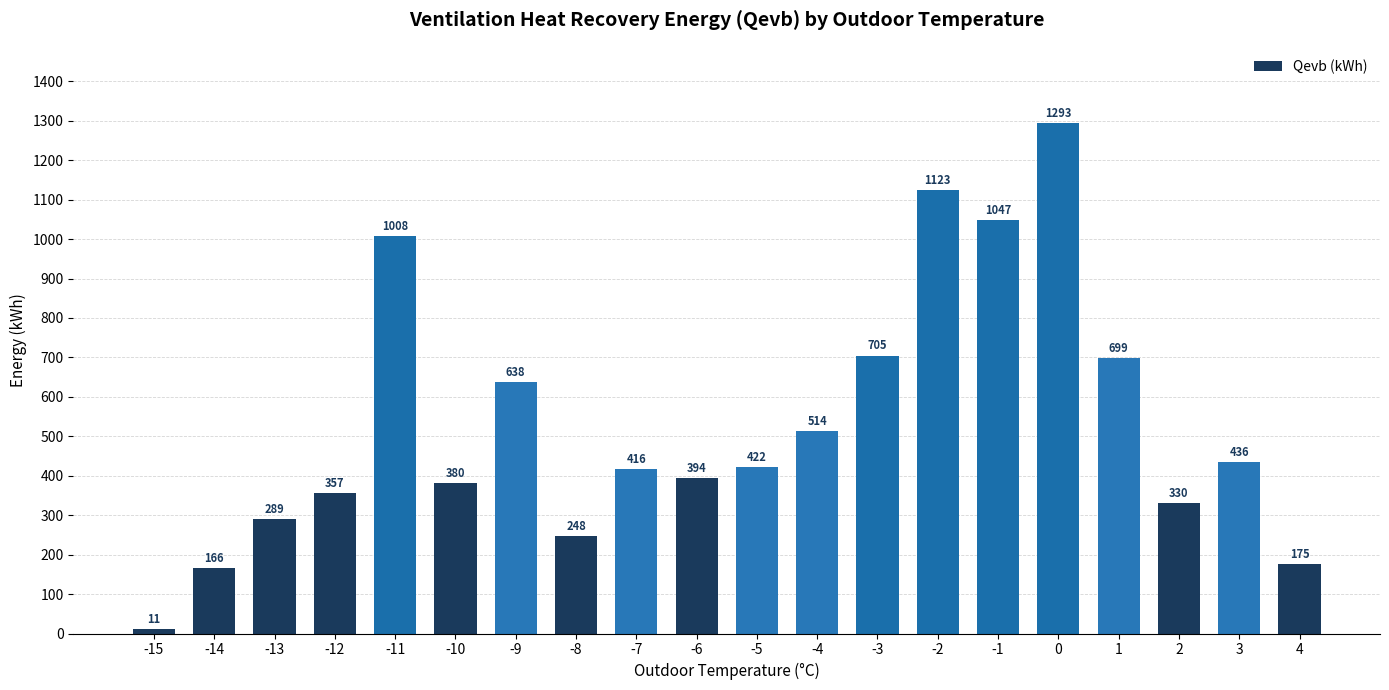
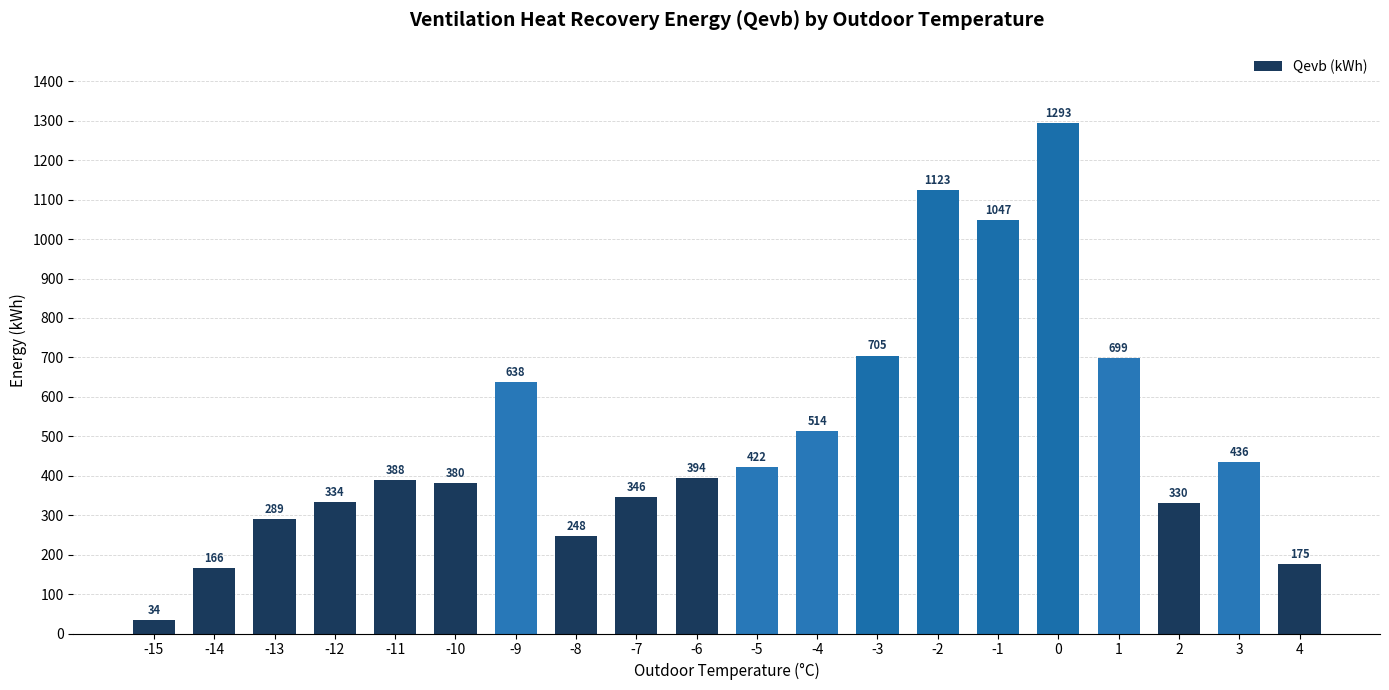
-15: 11 -> 34
-12: 357 -> 334
-11: 1008 -> 388
-7: 416 -> 346
